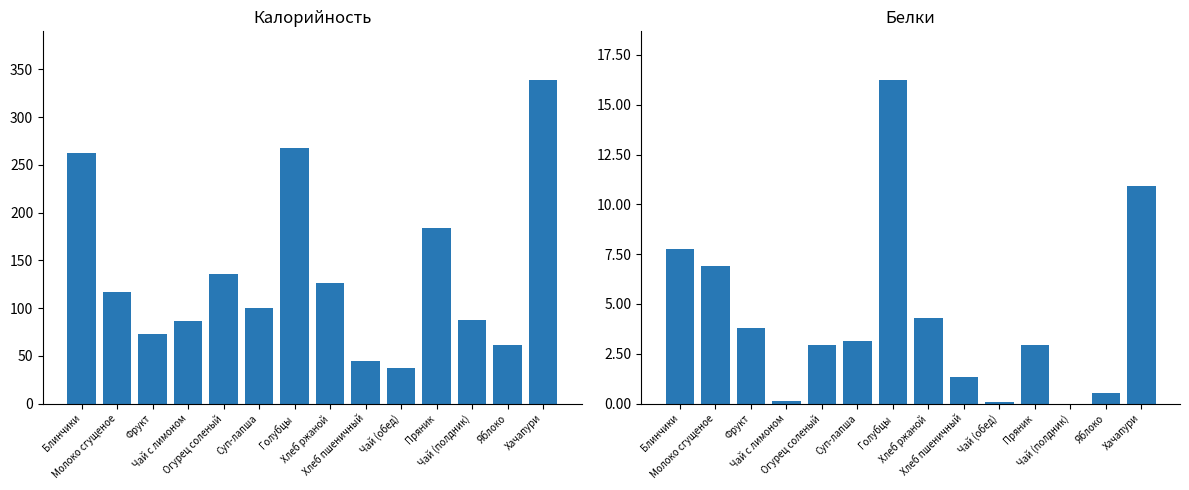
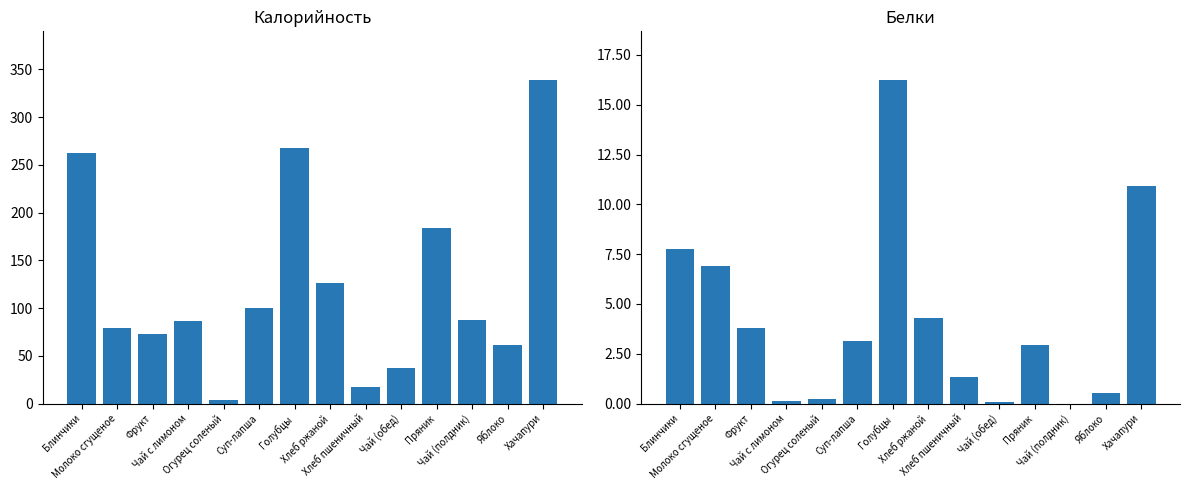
Калорийность, Молоко сгущеное: 120 -> 80
Калорийность, Огурец соленый: 140 -> 0
Калорийность, Хлеб пшеничный: 50 -> 20
Белки, Огурец соленый: 3.0 -> 0.2
